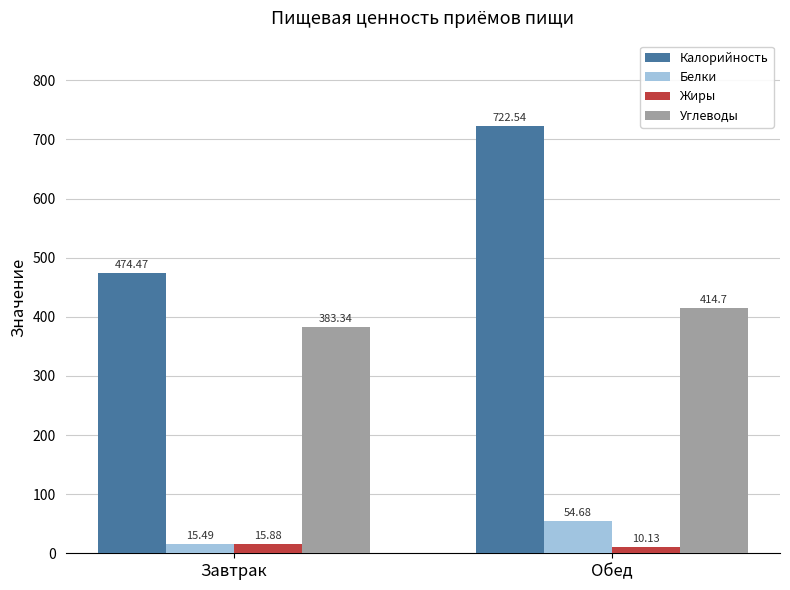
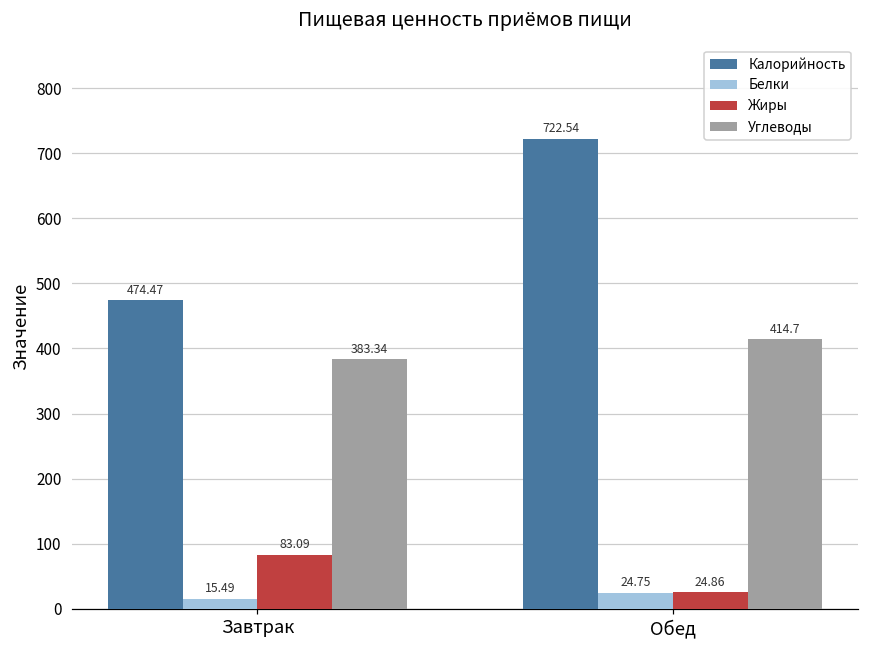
Жиры, Завтрак: 15.88 -> 83.09
Белки, Обед: 54.68 -> 24.75
Жиры, Обед: 10.13 -> 24.86
